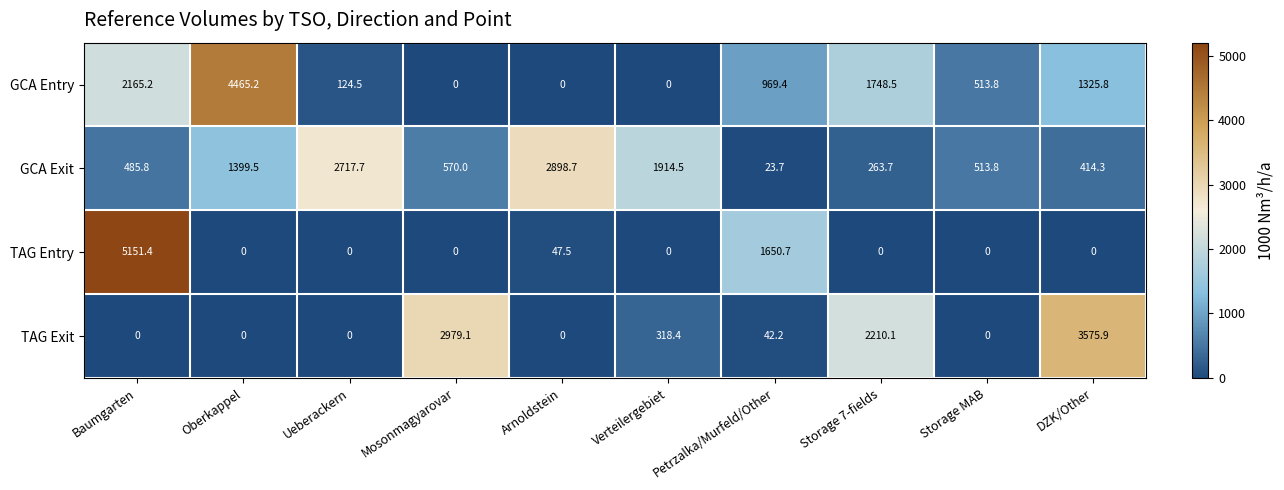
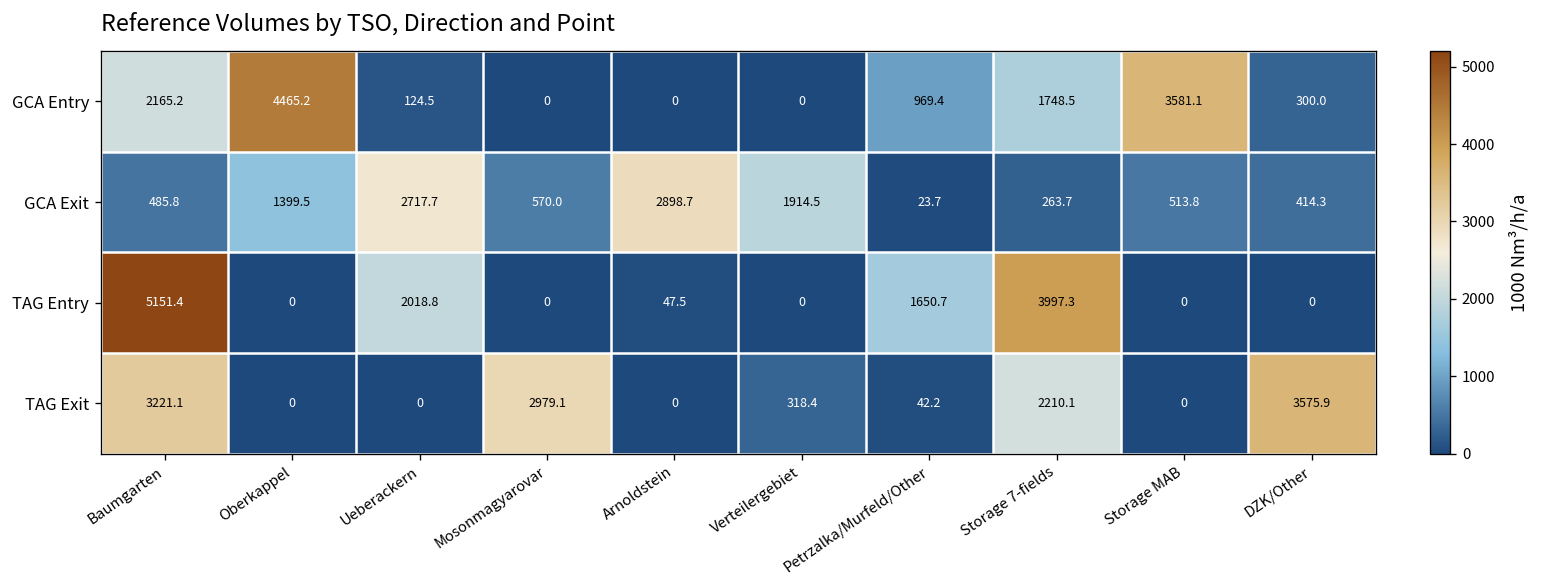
GCA Entry, Storage MAB: 513.8 -> 3581.1
GCA Entry, DZK/Other: 1325.8 -> 300.0
TAG Entry, Ueberackern: 0 -> 2018.8
TAG Entry, Storage 7-fields: 0 -> 3997.3
TAG Exit, Baumgarten: 0 -> 3221.1
